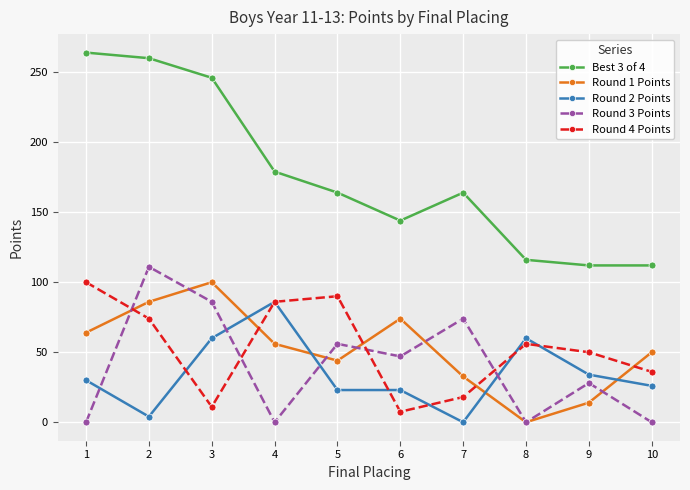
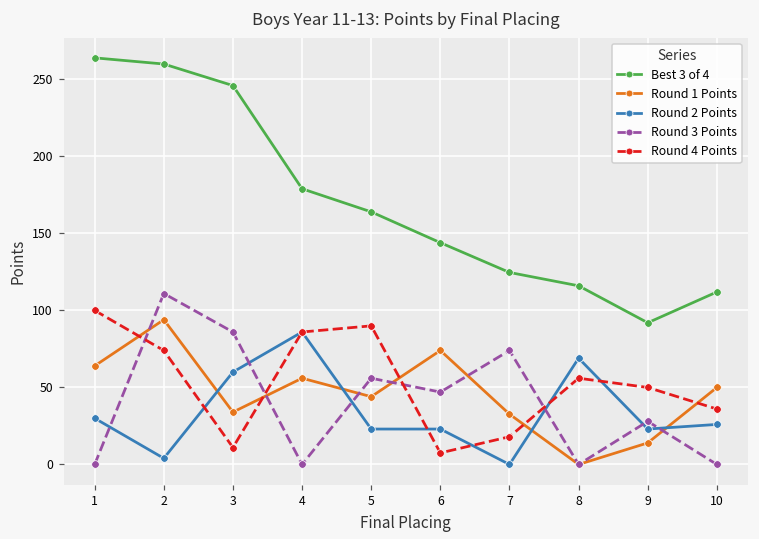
Round 1 Points, 2: 86 -> 94
Round 1 Points, 3: 100 -> 34
Best 3 of 4, 7: 164 -> 125
Round 2 Points, 8: 60 -> 69
Best 3 of 4, 9: 112 -> 92
Round 2 Points, 9: 34 -> 23
